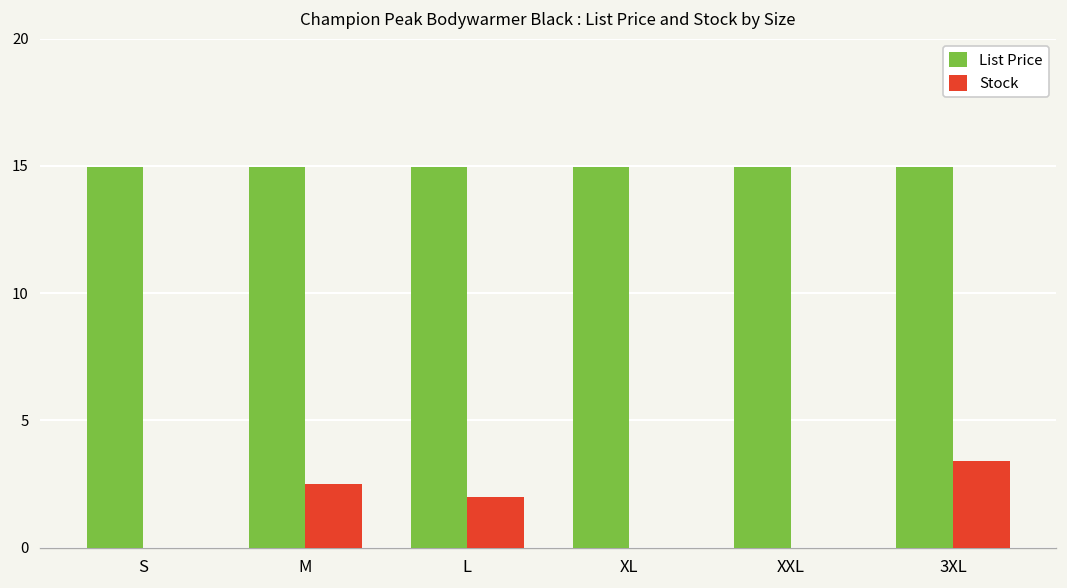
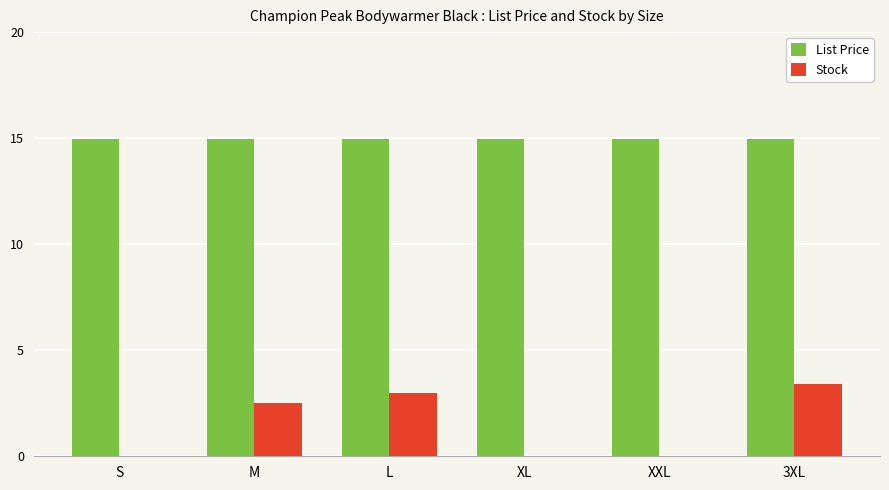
Stock, L: 2 -> 3
